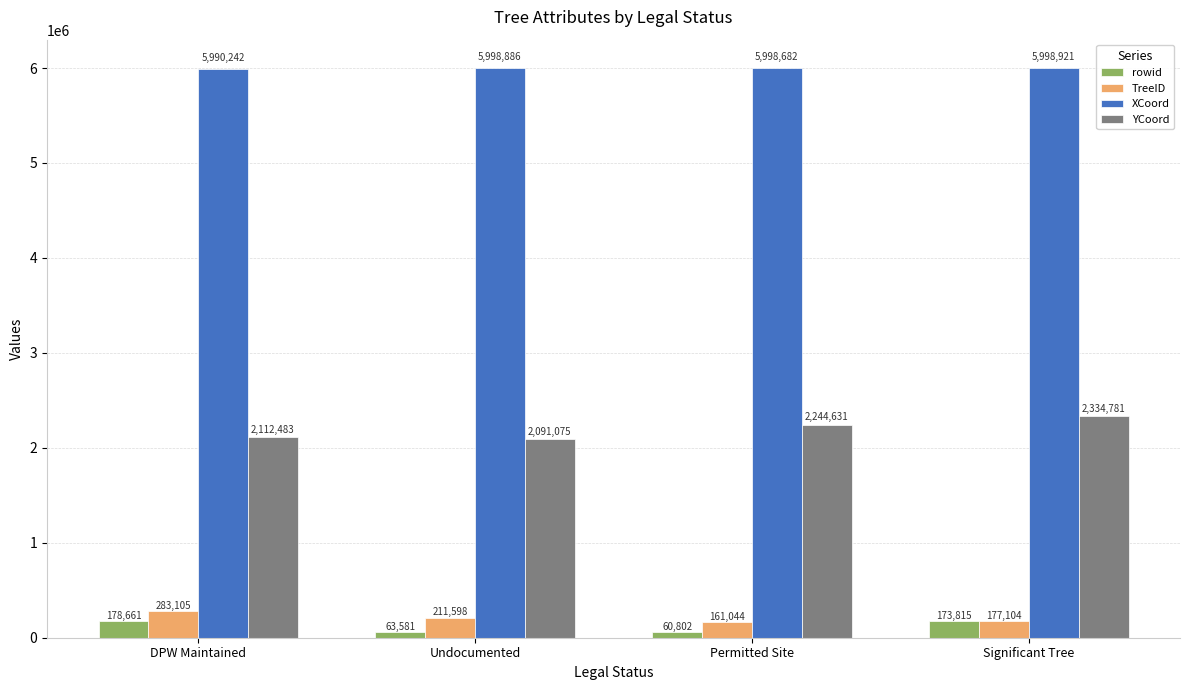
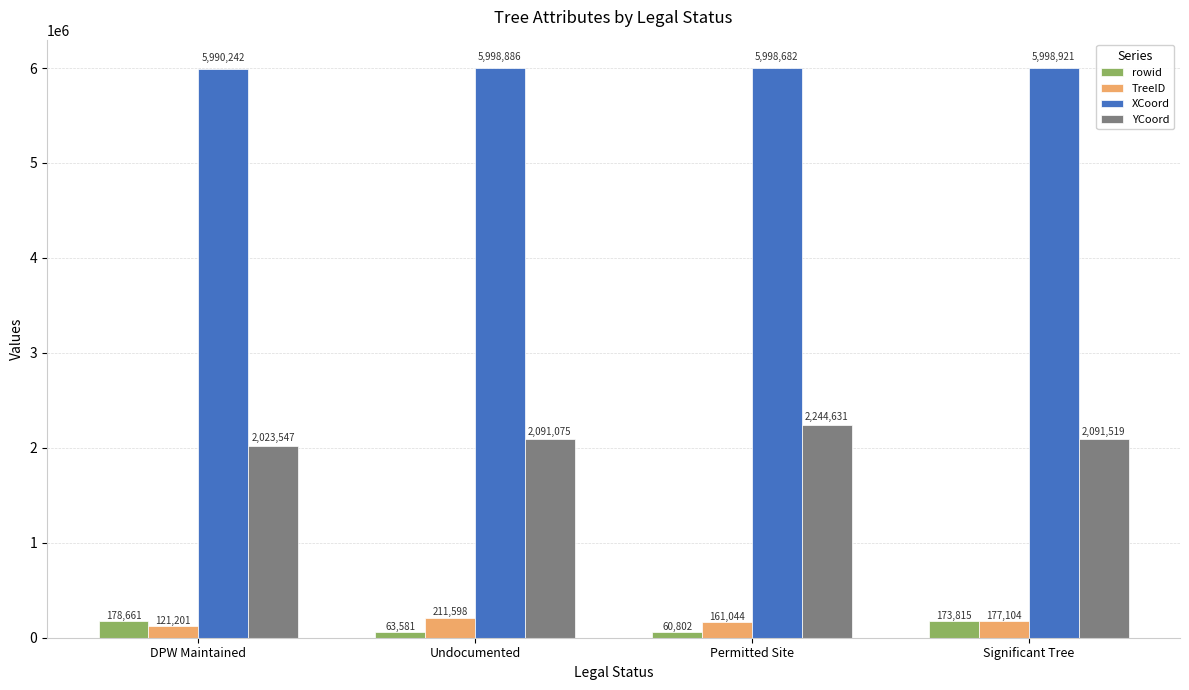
TreeID, DPW Maintained: 283,105 -> 121,201
YCoord, DPW Maintained: 2,112,483 -> 2,023,547
YCoord, Significant Tree: 2,334,781 -> 2,091,519
